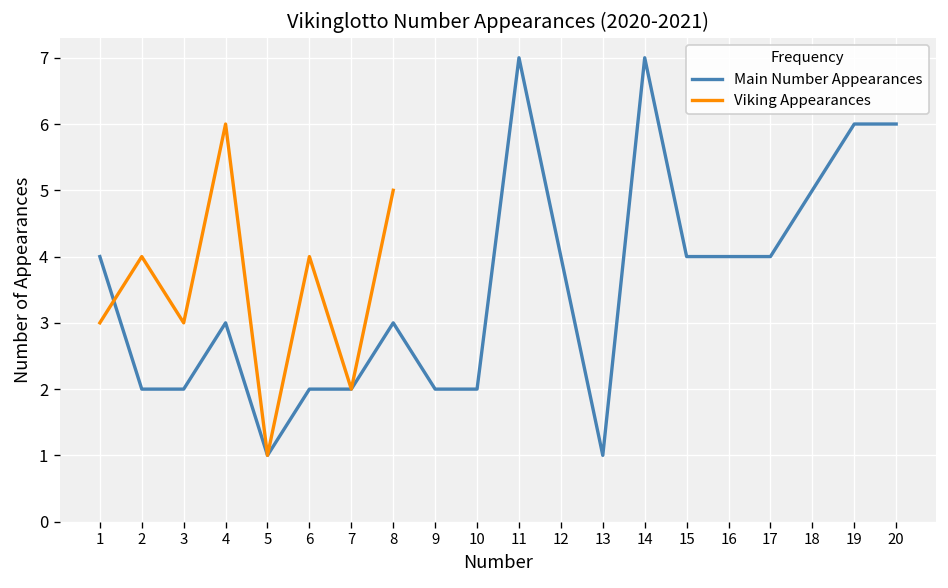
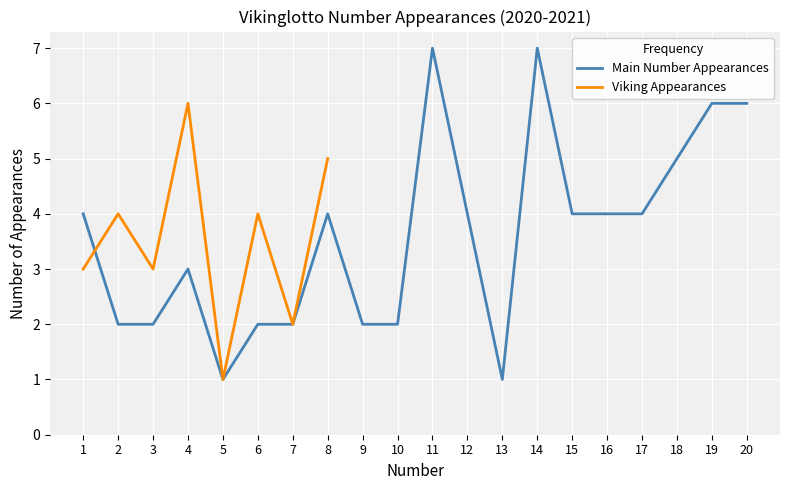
Main Number Appearances, 8: 3 -> 4
